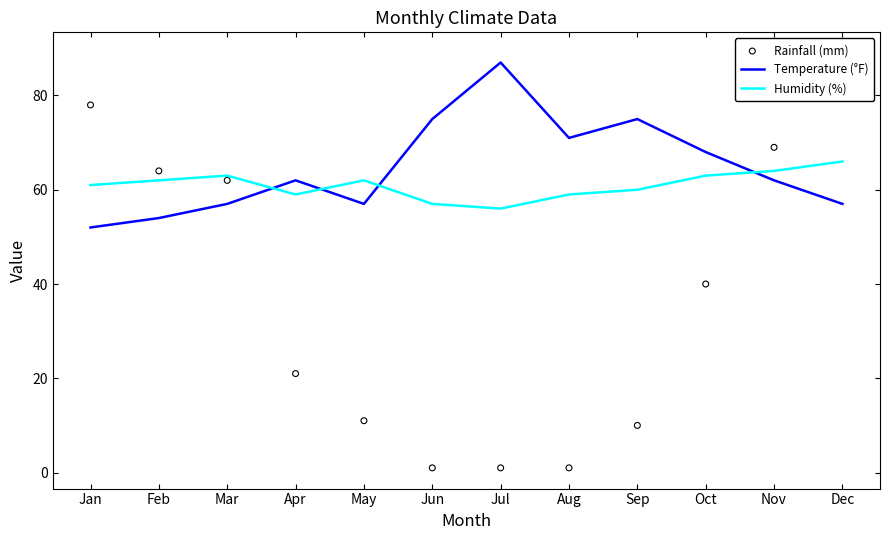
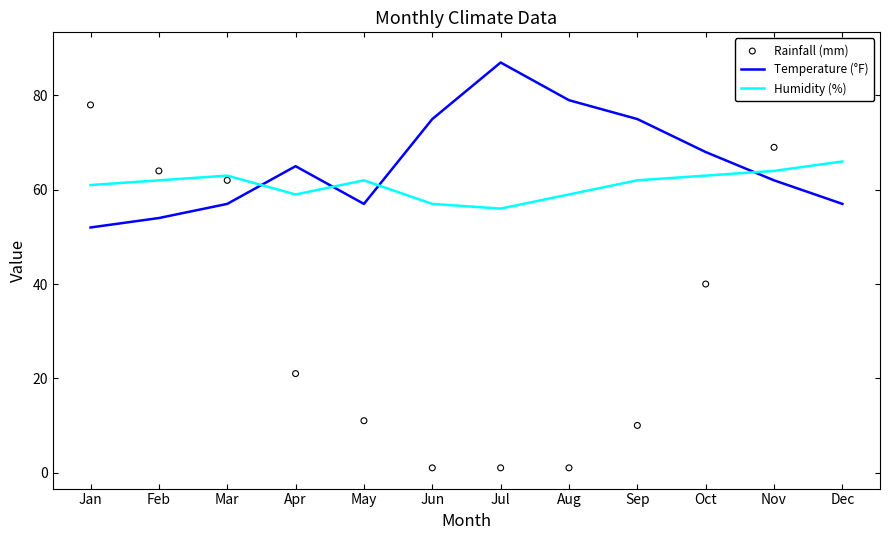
Temperature (°F), Apr: 62 -> 65
Temperature (°F), Aug: 71 -> 79
Humidity (%), Sep: 60 -> 62
